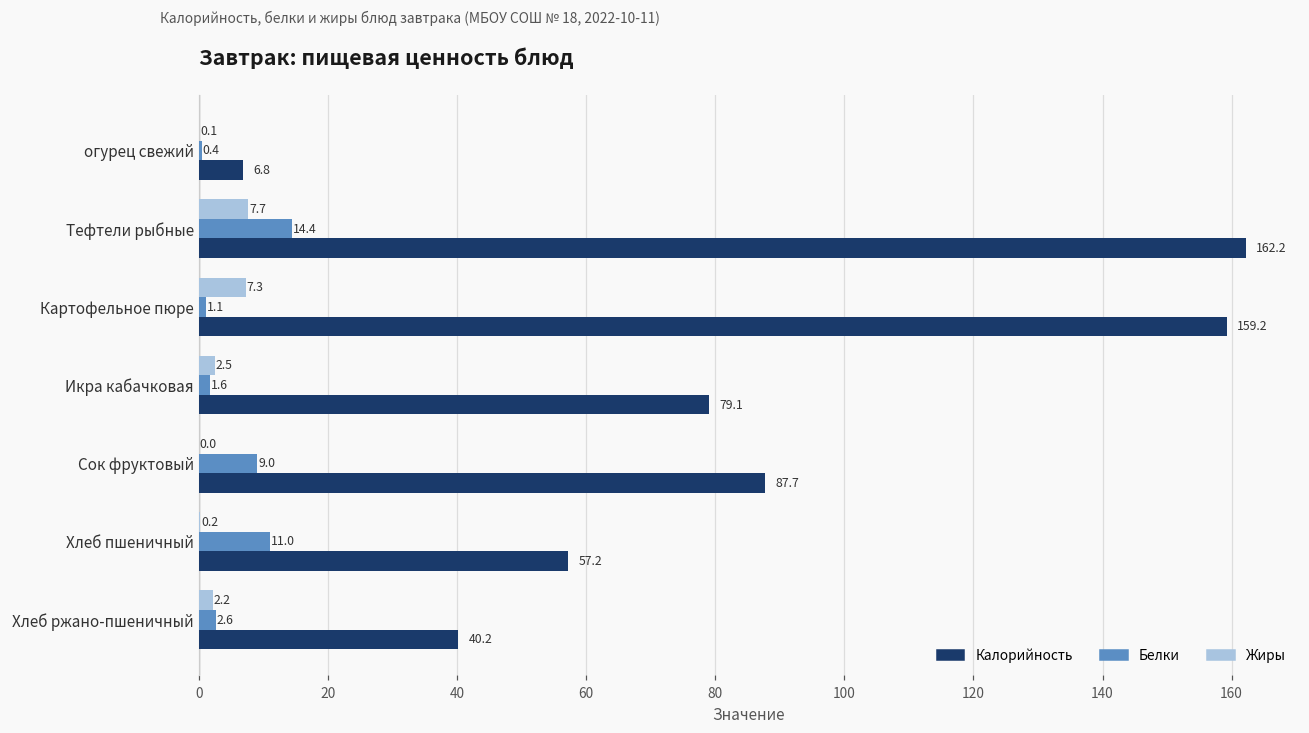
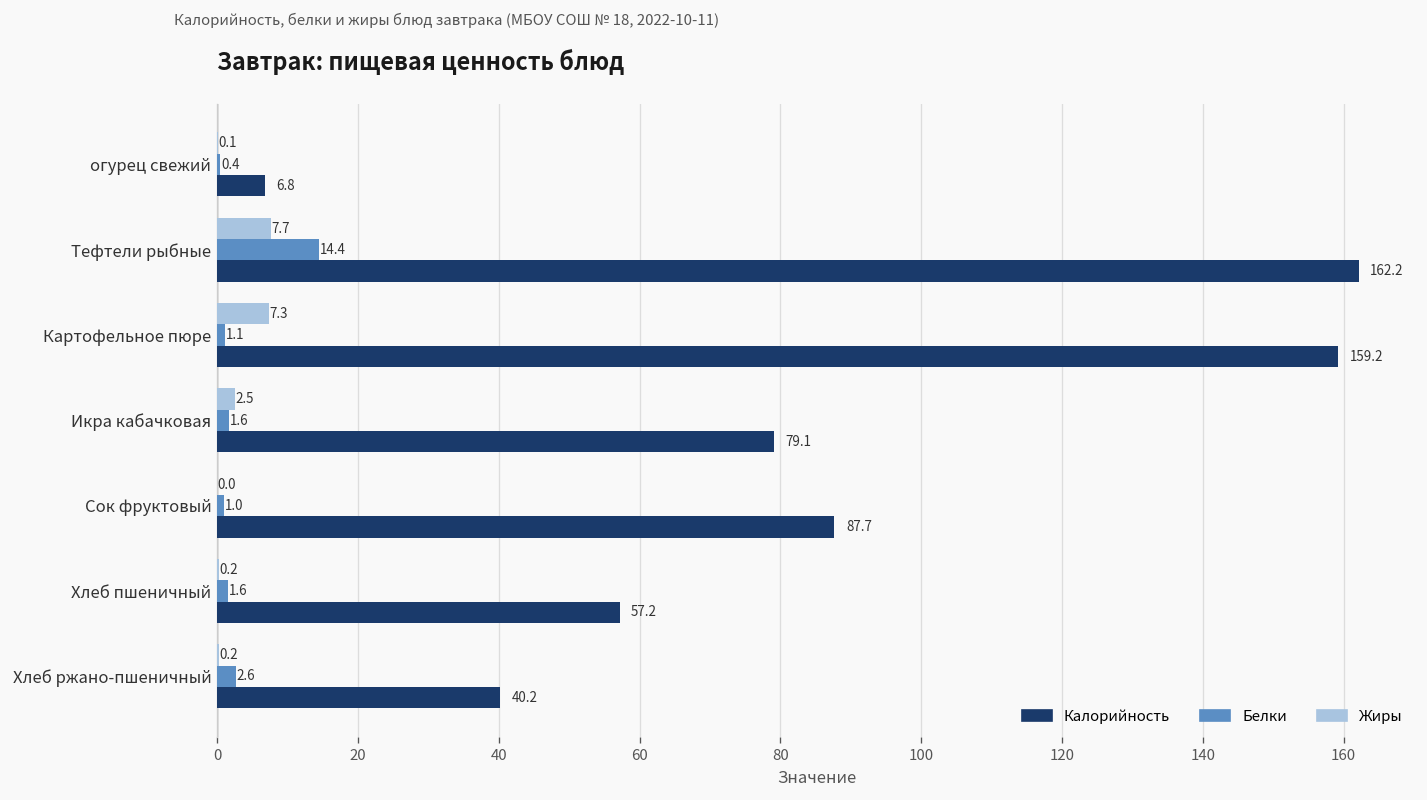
Белки, Сок фруктовый: 9.0 -> 1.0
Белки, Хлеб пшеничный: 11.0 -> 1.6
Жиры, Хлеб ржано-пшеничный: 2.2 -> 0.2
